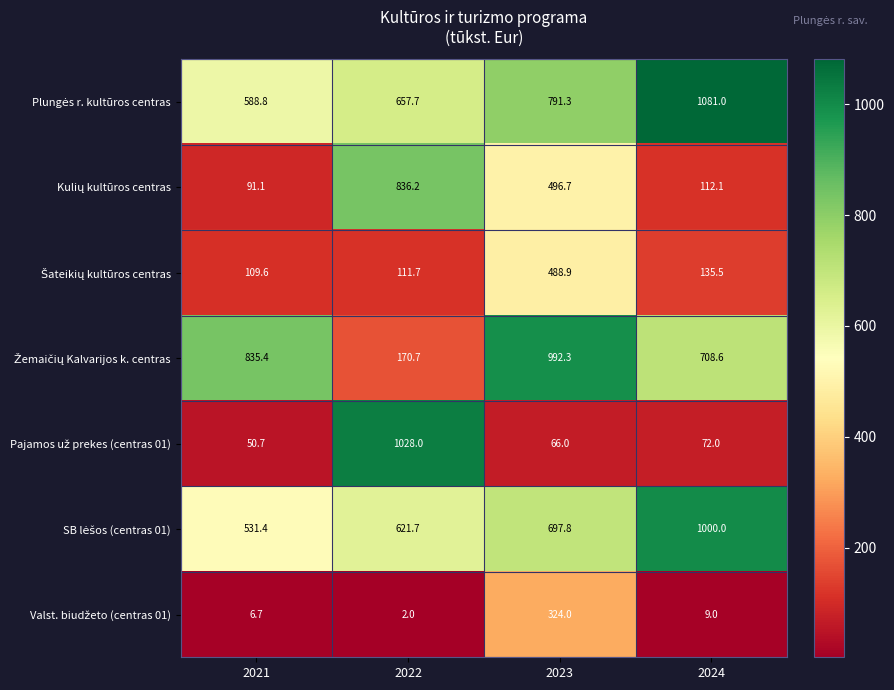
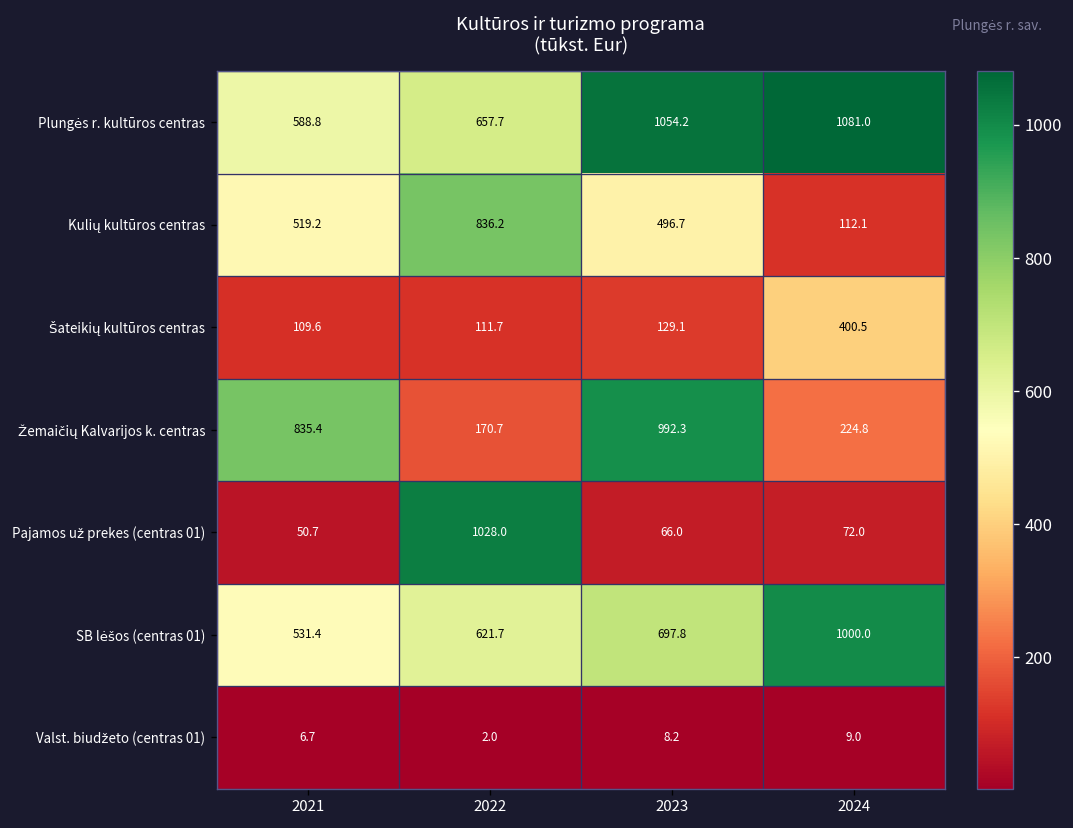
Plungės r. kultūros centras, 2023: 791.3 -> 1054.2
Kulių kultūros centras, 2021: 91.1 -> 519.2
Šateikių kultūros centras, 2023: 488.9 -> 129.1
Šateikių kultūros centras, 2024: 135.5 -> 400.5
Žemaičių Kalvarijos k. centras, 2024: 708.6 -> 224.8
Valst. biudžeto (centras 01), 2023: 324.0 -> 8.2
